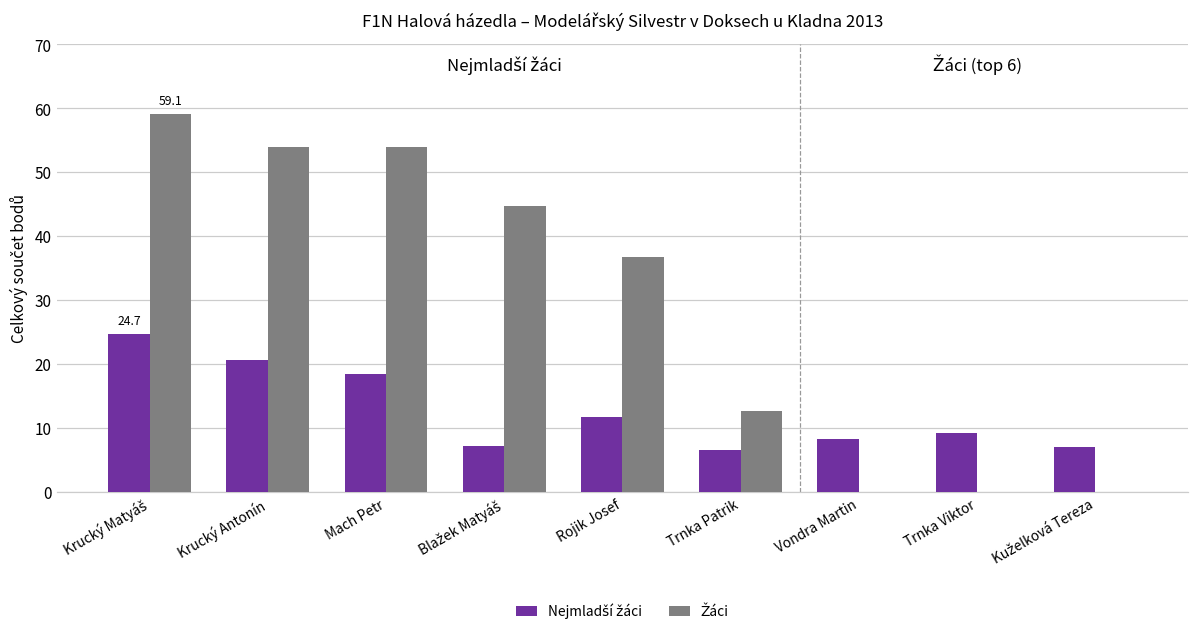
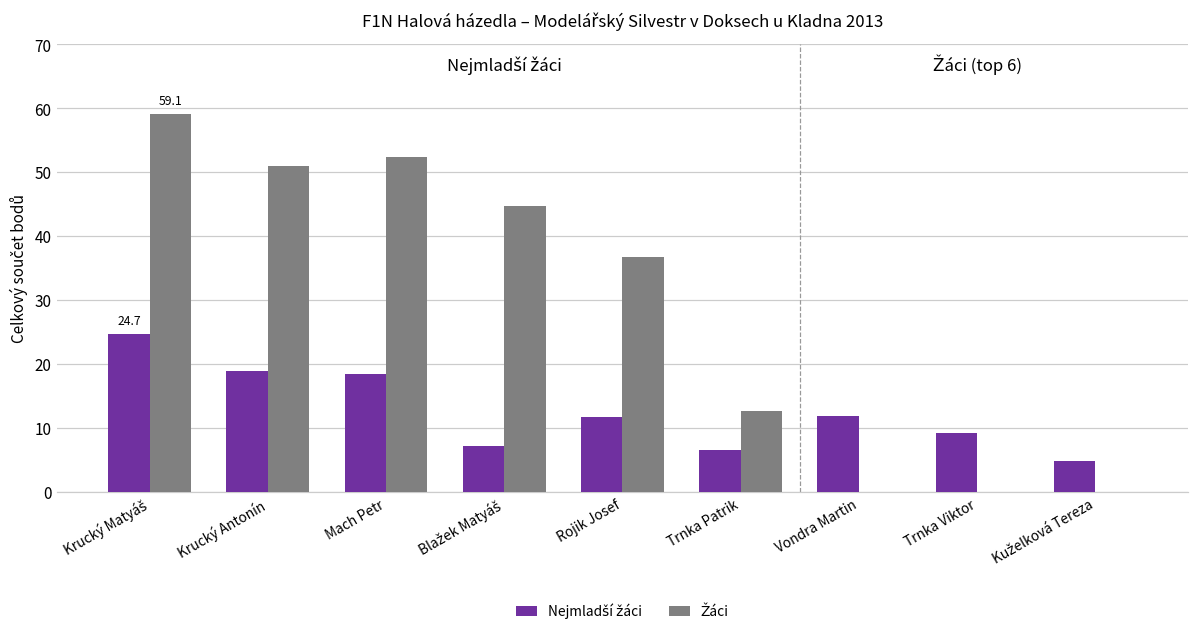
Nejmladší žáci, Krucký Antonín: 21 -> 19
Žáci, Krucký Antonín: 54 -> 51
Žáci, Mach Petr: 54 -> 52
Nejmladší žáci, Vondra Martin: 8 -> 12
Nejmladší žáci, Kuželková Tereza: 7 -> 5
